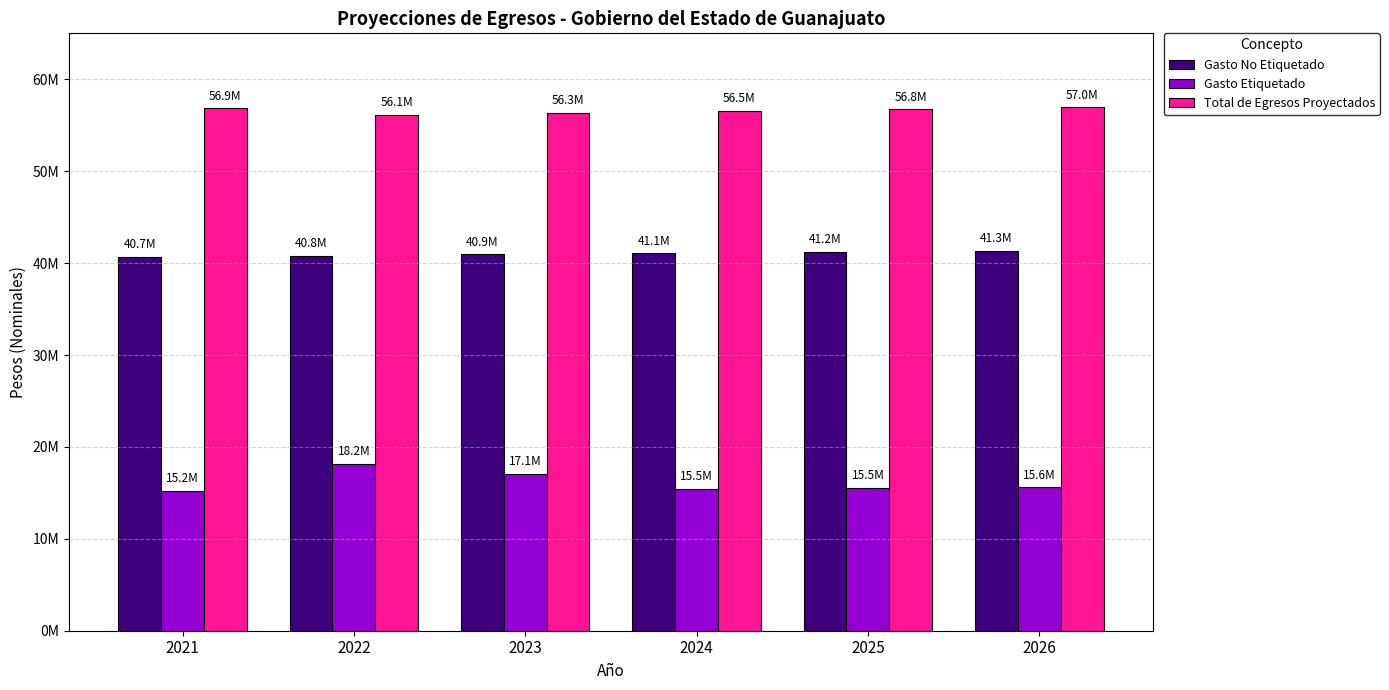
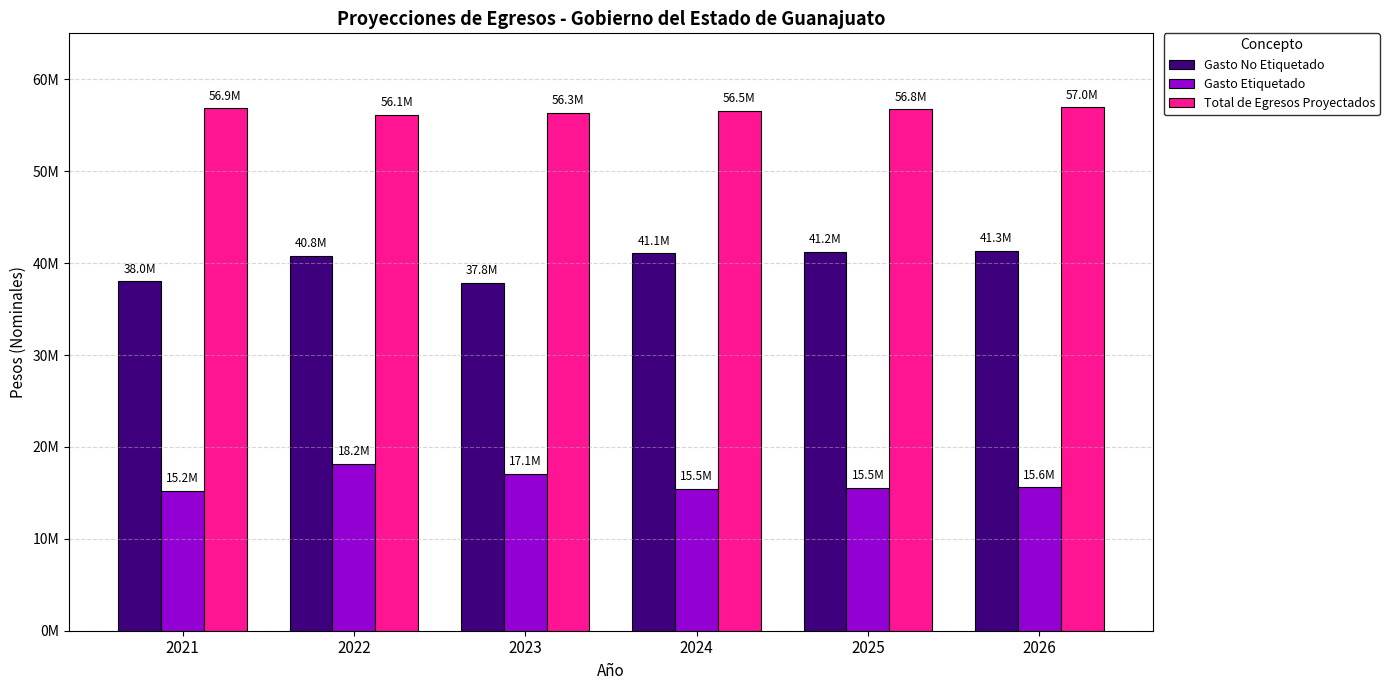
Gasto No Etiquetado, 2021: 40.7M -> 38.0M
Gasto No Etiquetado, 2023: 40.9M -> 37.8M
